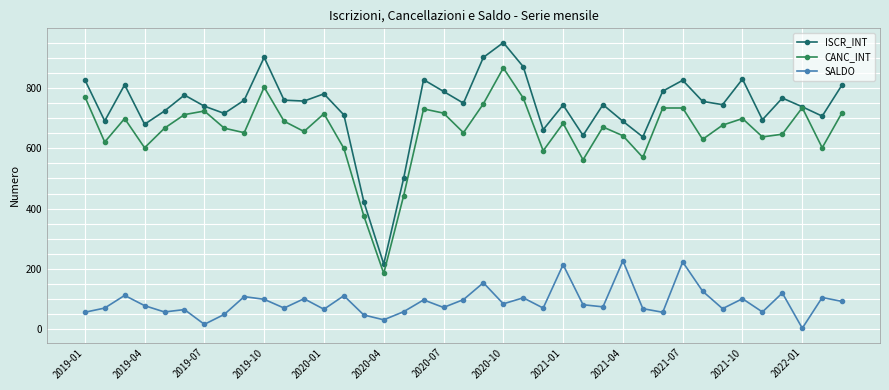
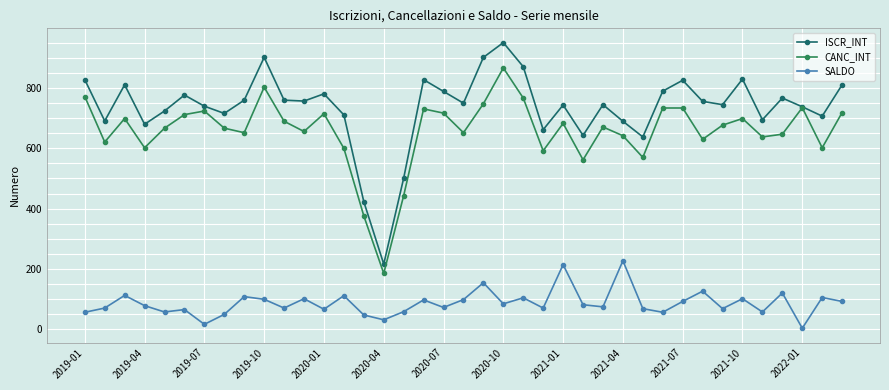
SALDO, 2021-07: 220 -> 90
